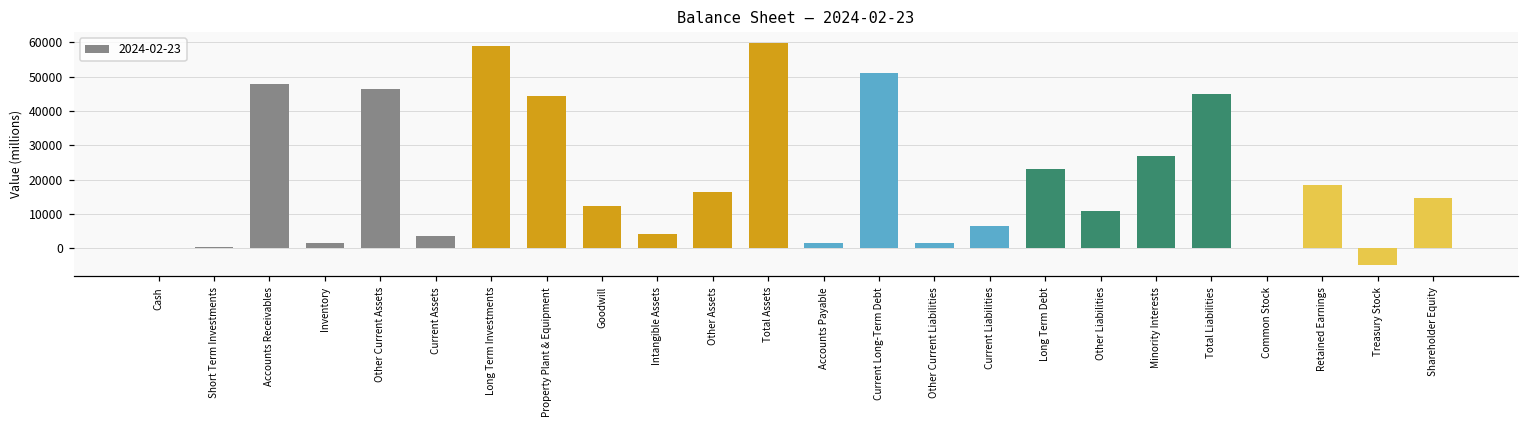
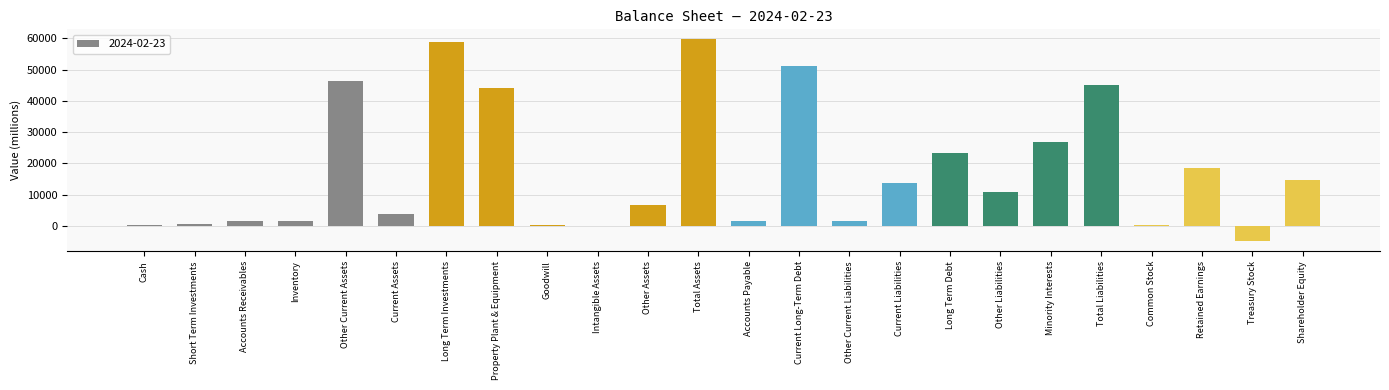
Accounts Receivables: 48000 -> 1000
Goodwill: 12000 -> 0
Intangible Assets: 4000 -> 0
Other Assets: 16000 -> 7000
Current Liabilities: 6000 -> 14000
